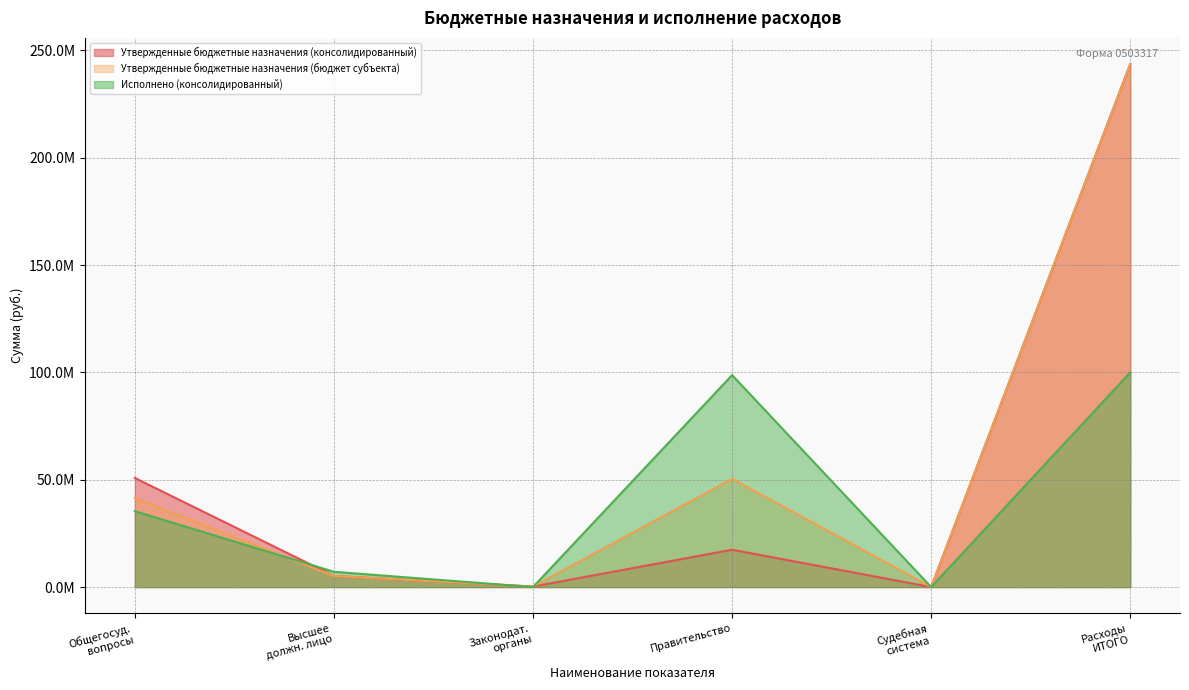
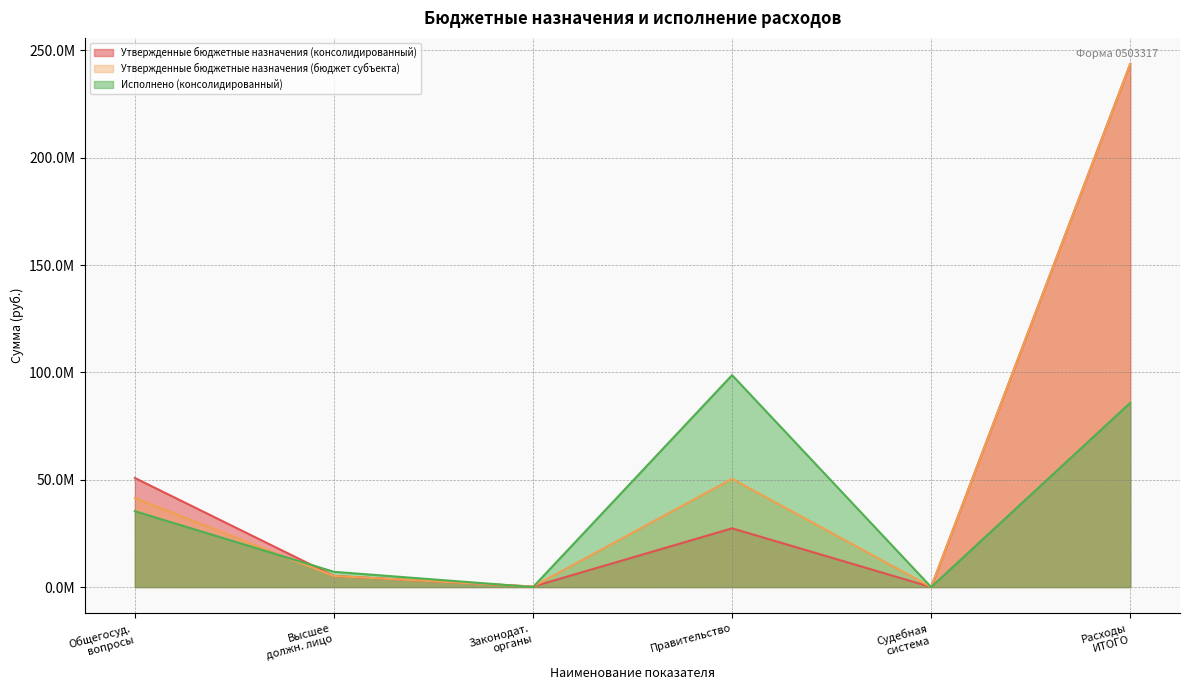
Утвержденные бюджетные назначения (консолидированный), Правительство: 17М -> 27М
Исполнено (консолидированный), Расходы ИТОГО: 100М -> 86М
